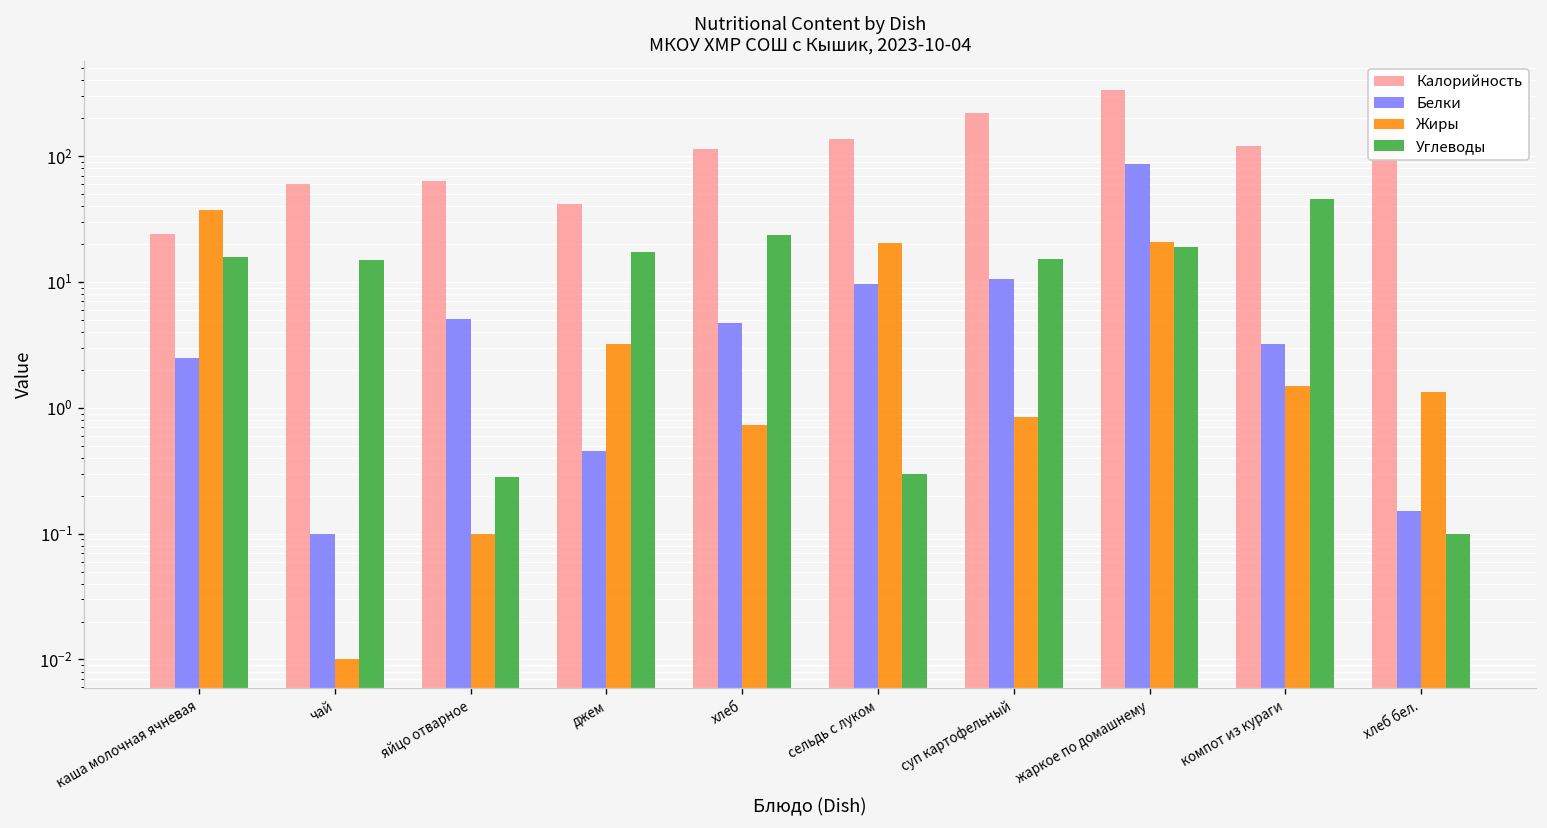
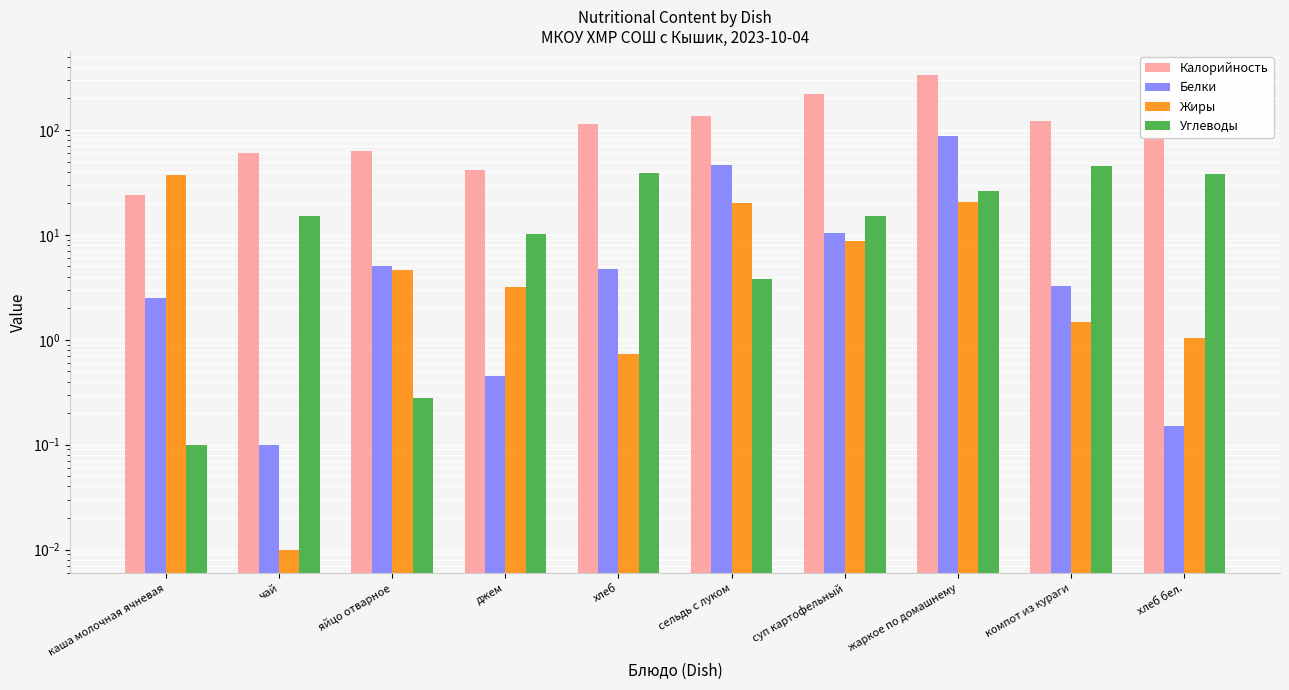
Углеводы, каша молочная ячневая: 16 -> 0.1
Жиры, яйцо отварное: 0.1 -> 5
Углеводы, джем: 17 -> 10
Углеводы, хлеб: 24 -> 39
Белки, сельдь с луком: 10 -> 50
Углеводы, сельдь с луком: 0.3 -> 3.8
Жиры, суп картофельный: 0.9 -> 9
Углеводы, жаркое по домашнему: 19 -> 26
Жиры, хлеб бел.: 1.3 -> 1.0
Углеводы, хлеб бел.: 0.10 -> 38
